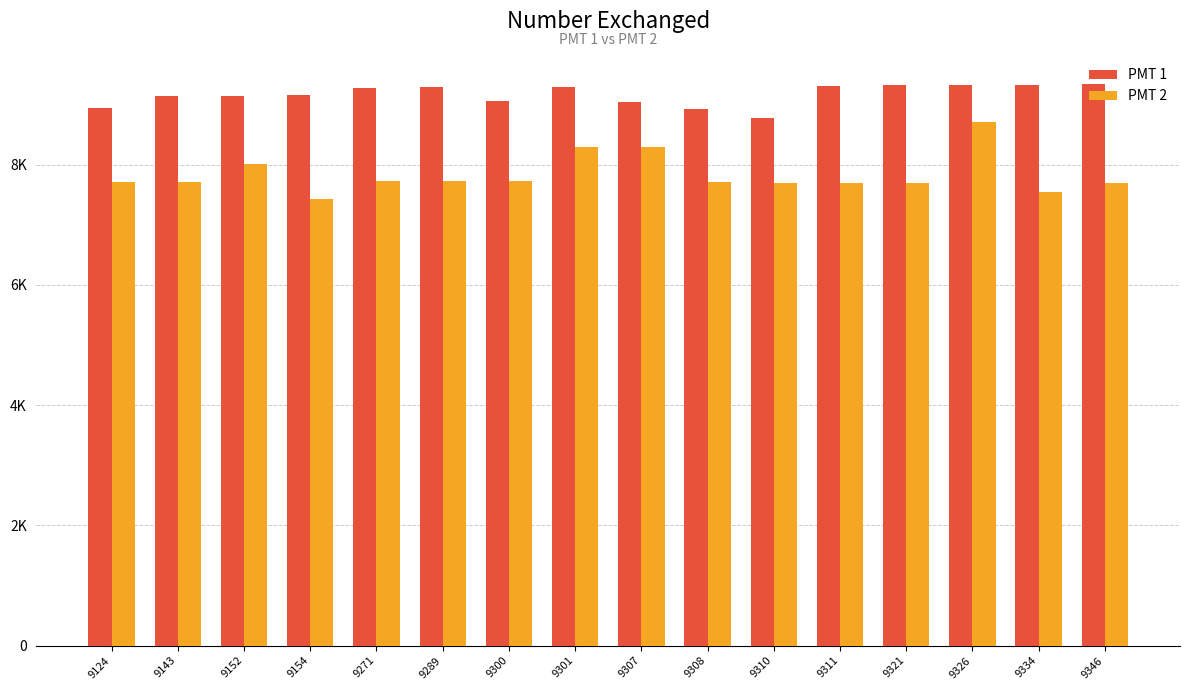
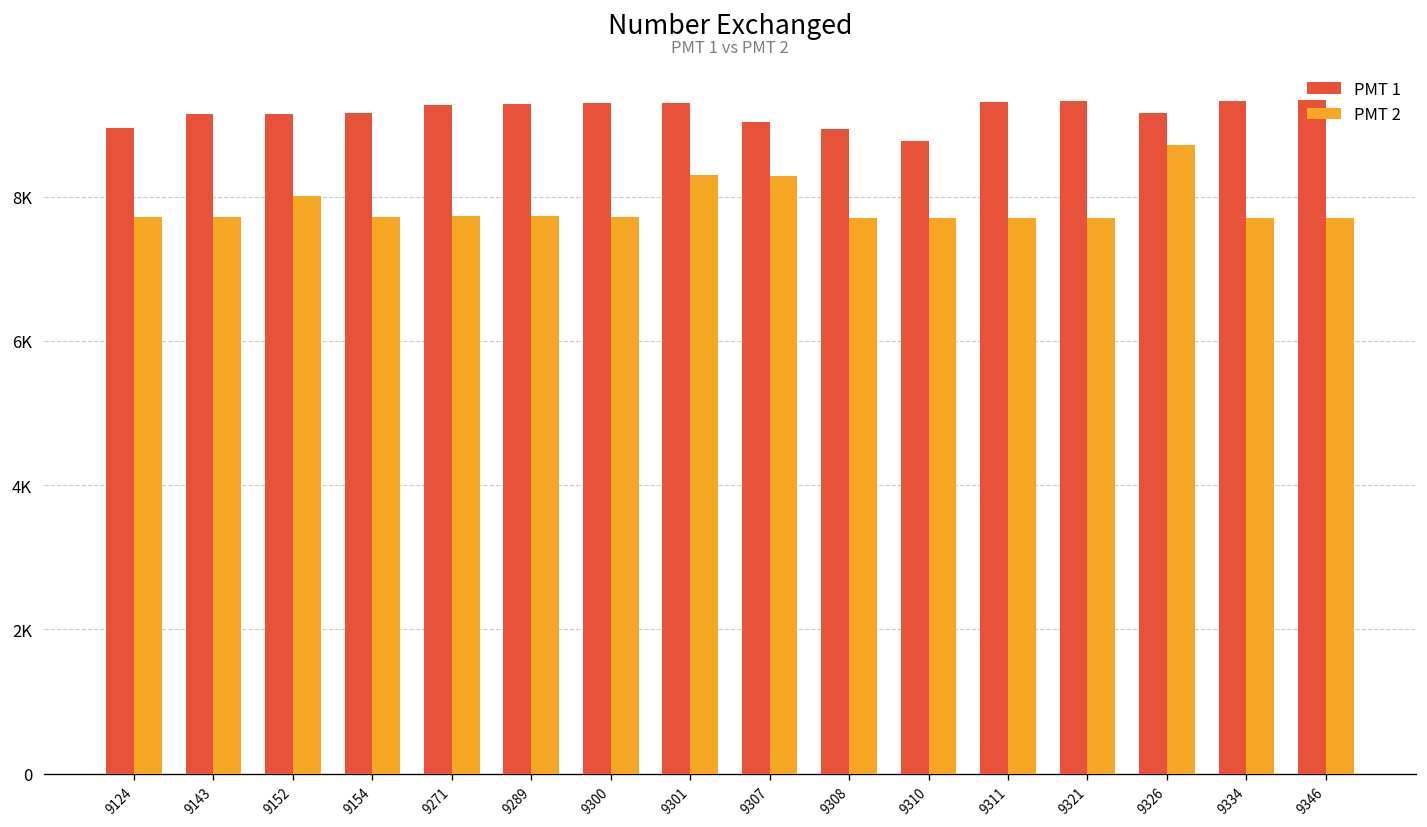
PMT 2, 9154: 7400 -> 7700
PMT 1, 9300: 9100 -> 9300
PMT 1, 9326: 9300 -> 9200
PMT 2, 9334: 7600 -> 7700
